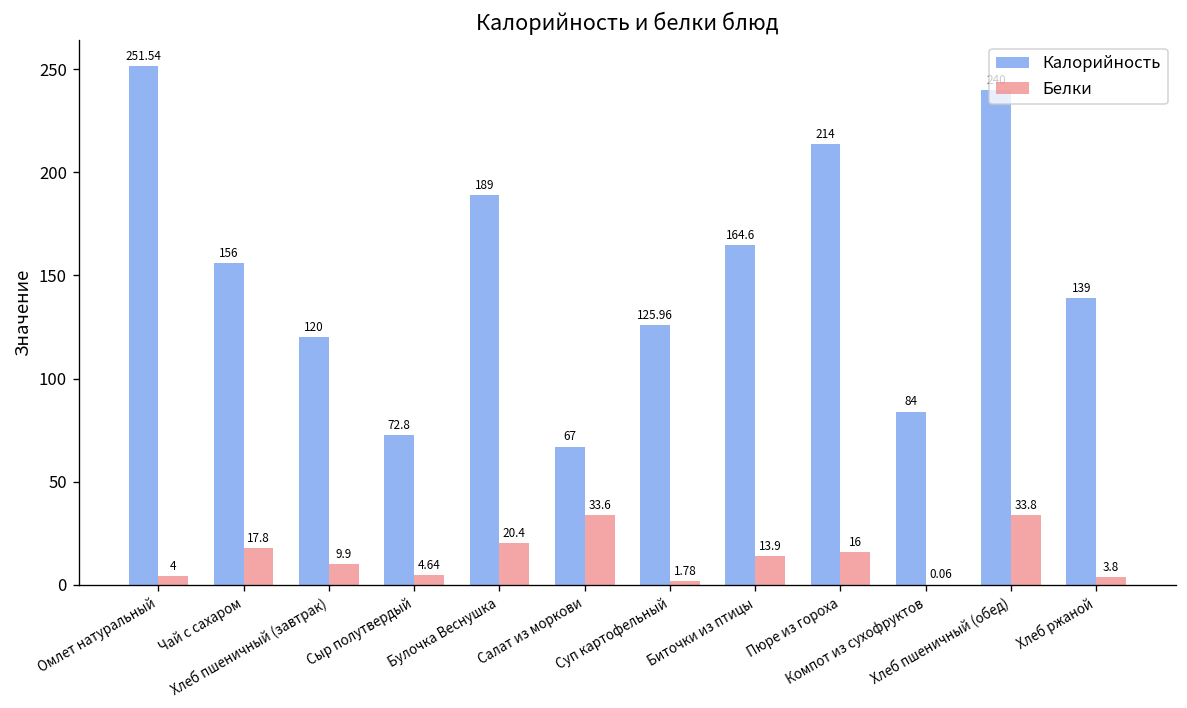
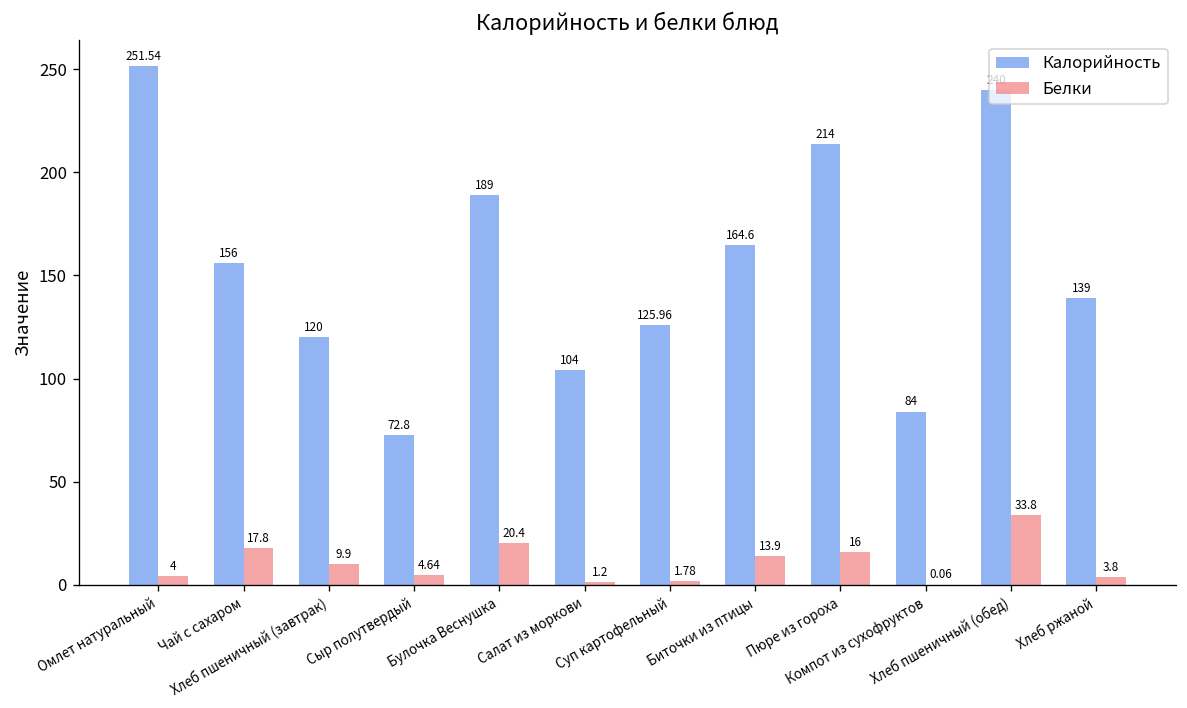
Калорийность, Салат из моркови: 67 -> 104
Белки, Салат из моркови: 33.6 -> 1.2
